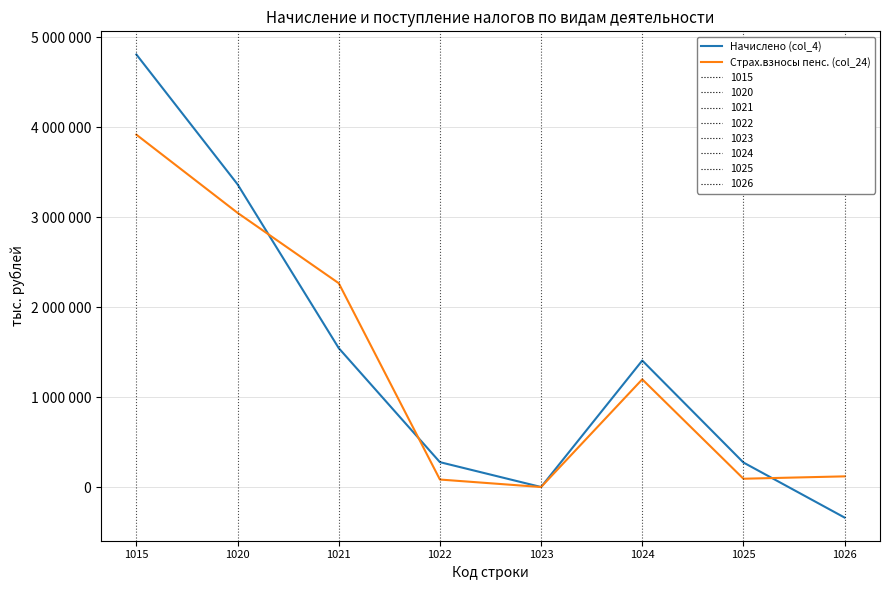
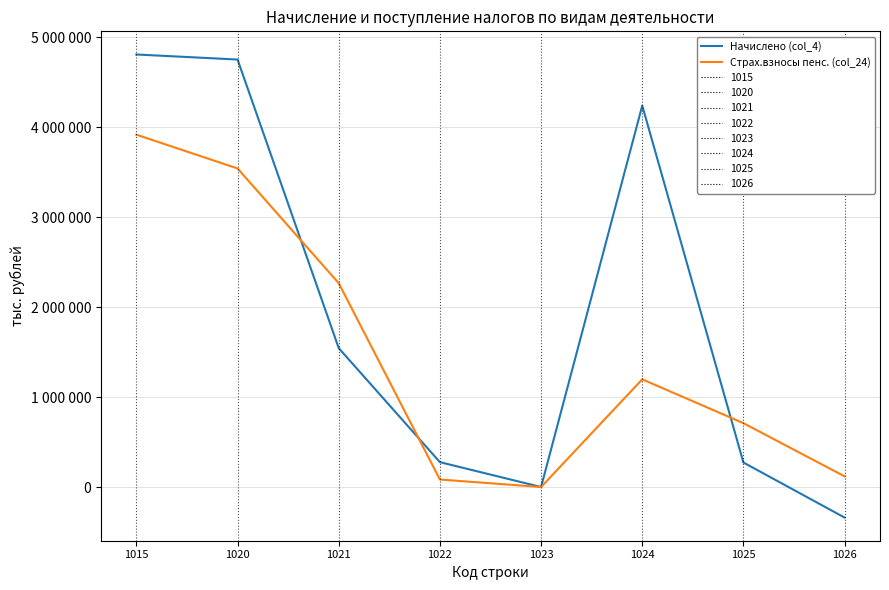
Начислено (col_4), 1020: 3400000 -> 4800000
Страх.взносы пенс. (col_24), 1020: 3000000 -> 3500000
Начислено (col_4), 1024: 1400000 -> 4200000
Страх.взносы пенс. (col_24), 1025: 100000 -> 700000
